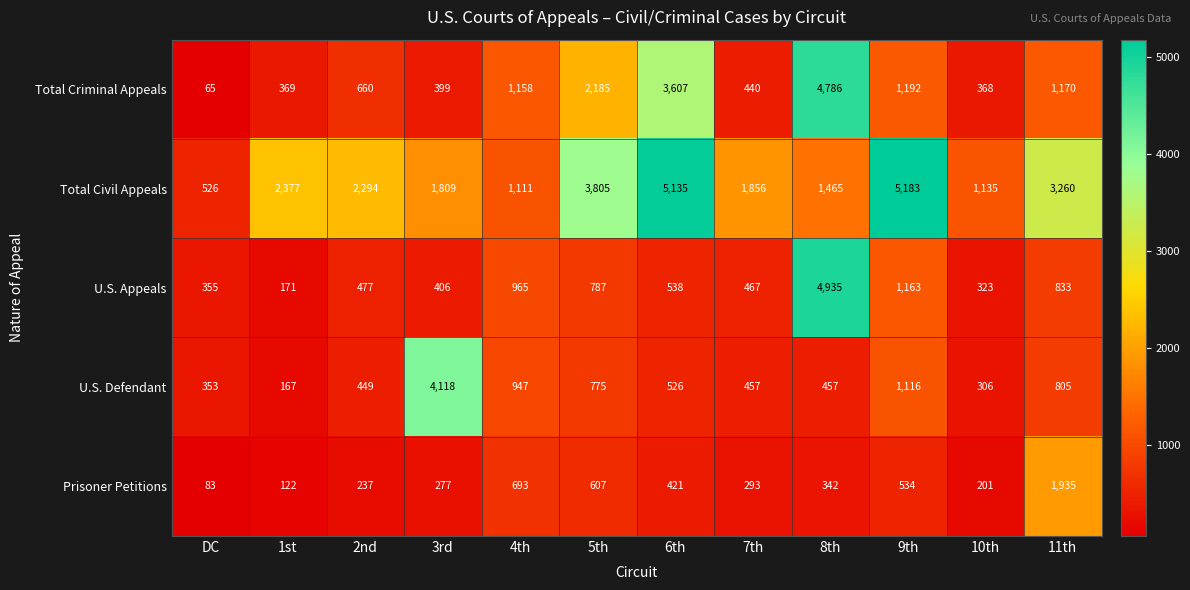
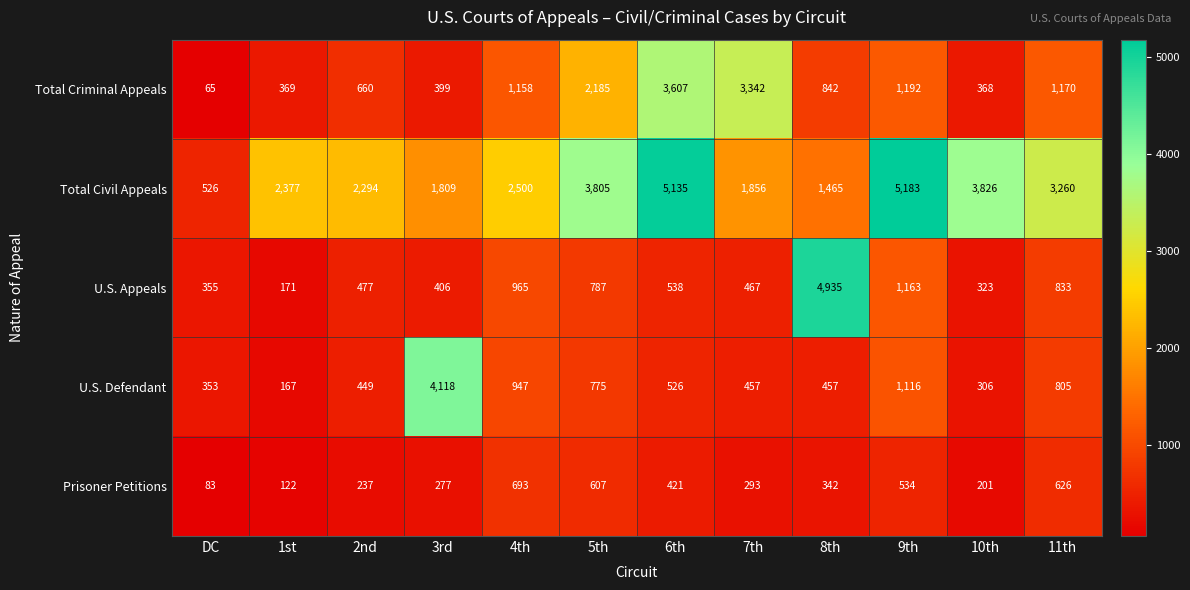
Total Criminal Appeals, 7th: 440 -> 3,342
Total Criminal Appeals, 8th: 4,786 -> 842
Total Civil Appeals, 4th: 1,111 -> 2,500
Total Civil Appeals, 10th: 1,135 -> 3,826
Prisoner Petitions, 11th: 1,935 -> 626
